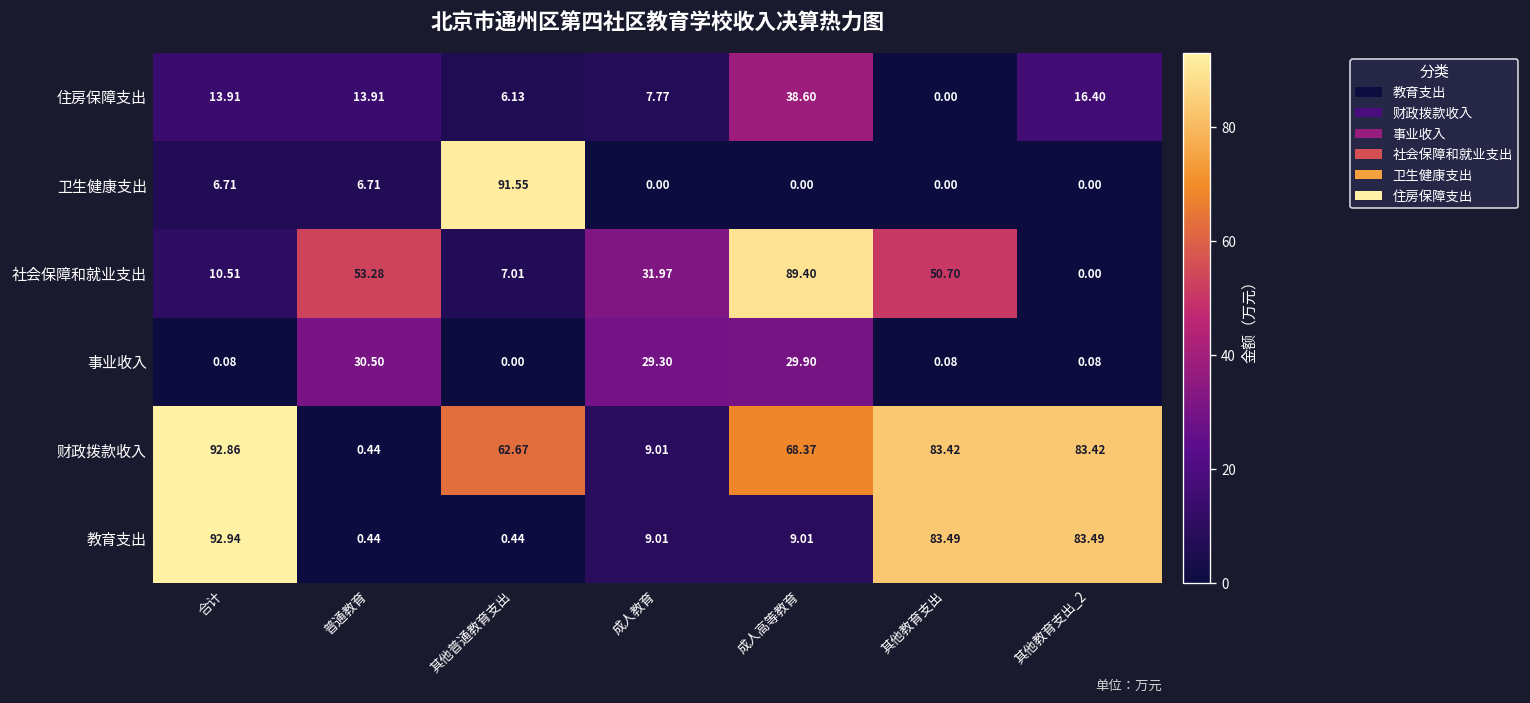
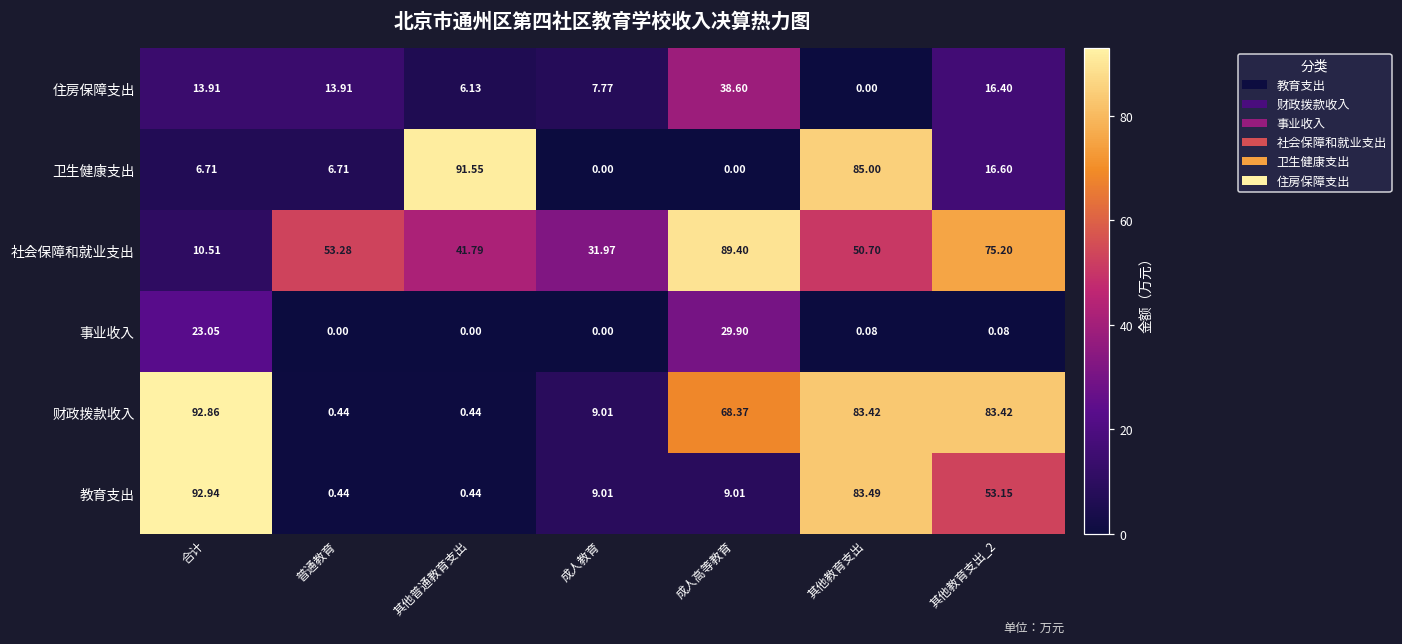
卫生健康支出, 其他教育支出: 0.00 -> 85.00
卫生健康支出, 其他教育支出_2: 0.00 -> 16.60
社会保障和就业支出, 其他普通教育支出: 7.01 -> 41.79
社会保障和就业支出, 其他教育支出_2: 0.00 -> 75.20
事业收入, 合计: 0.08 -> 23.05
事业收入, 普通教育: 30.50 -> 0.00
事业收入, 成人教育: 29.30 -> 0.00
财政拨款收入, 其他普通教育支出: 62.67 -> 0.44
教育支出, 其他教育支出_2: 83.49 -> 53.15
